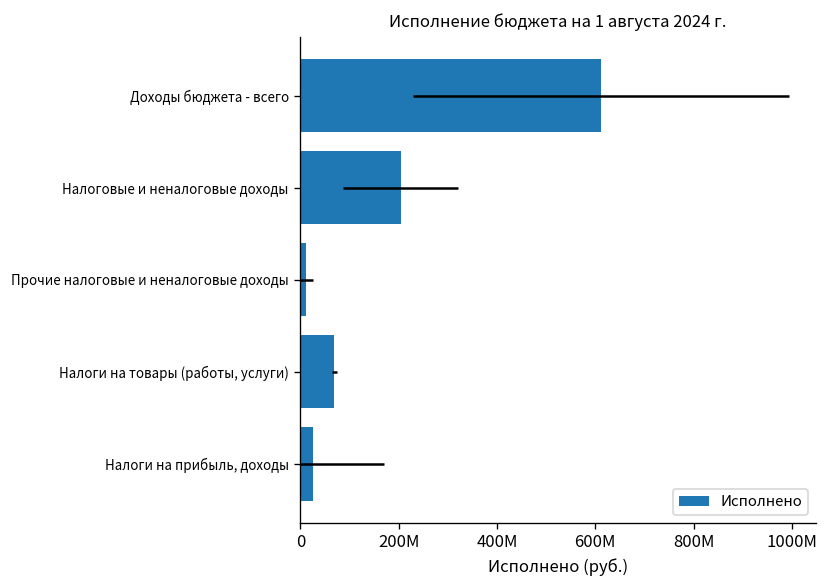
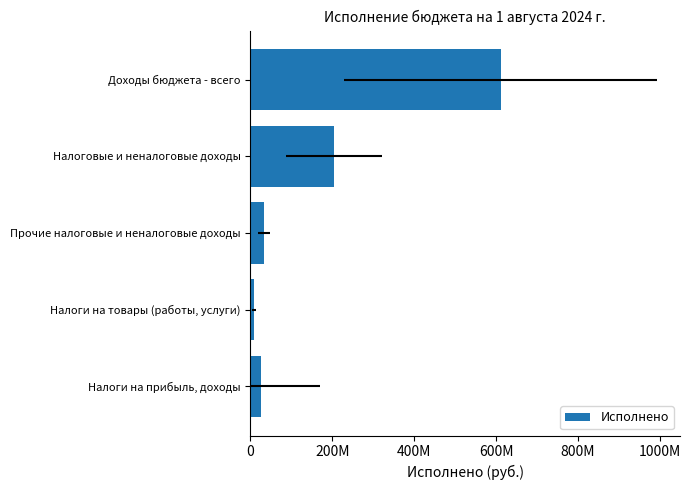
Прочие налоговые и неналоговые доходы: 10000000 -> 30000000
Налоги на товары (работы, услуги): 70000000 -> 10000000
